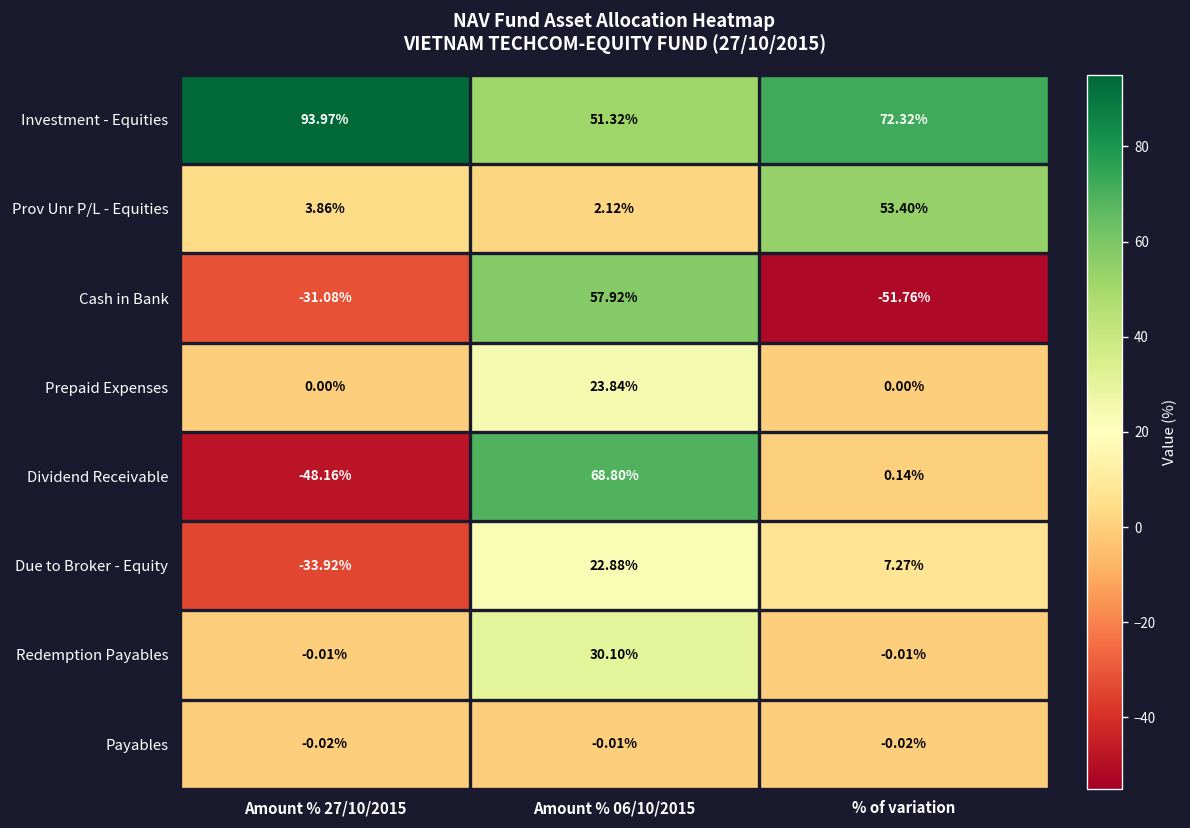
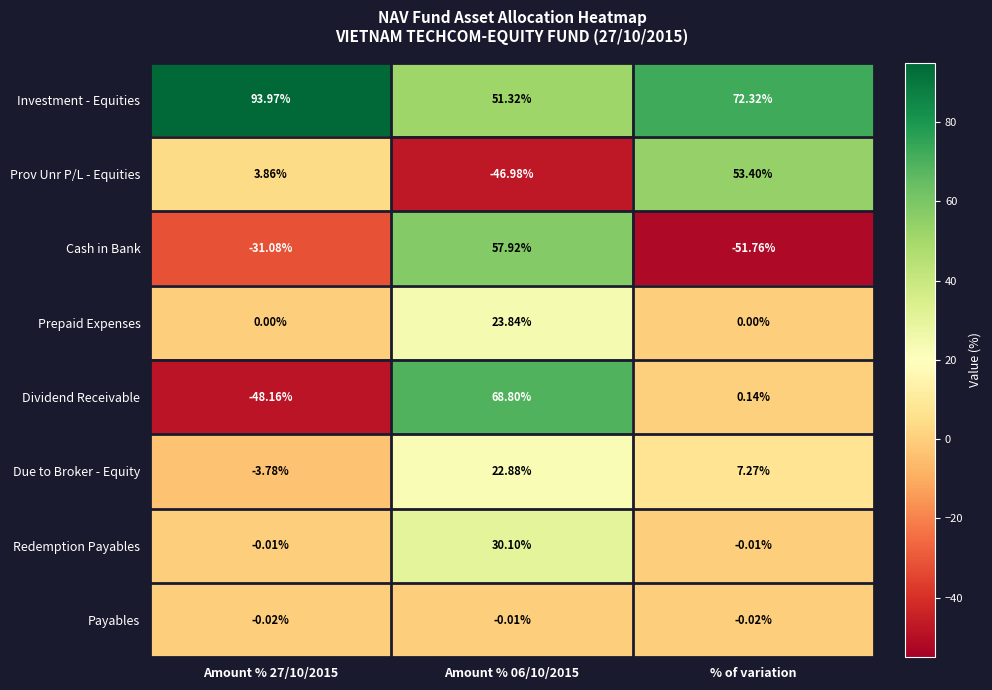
Prov Unr P/L - Equities, Amount % 06/10/2015: 2.12% -> -46.98%
Due to Broker - Equity, Amount % 27/10/2015: -33.92% -> -3.78%
